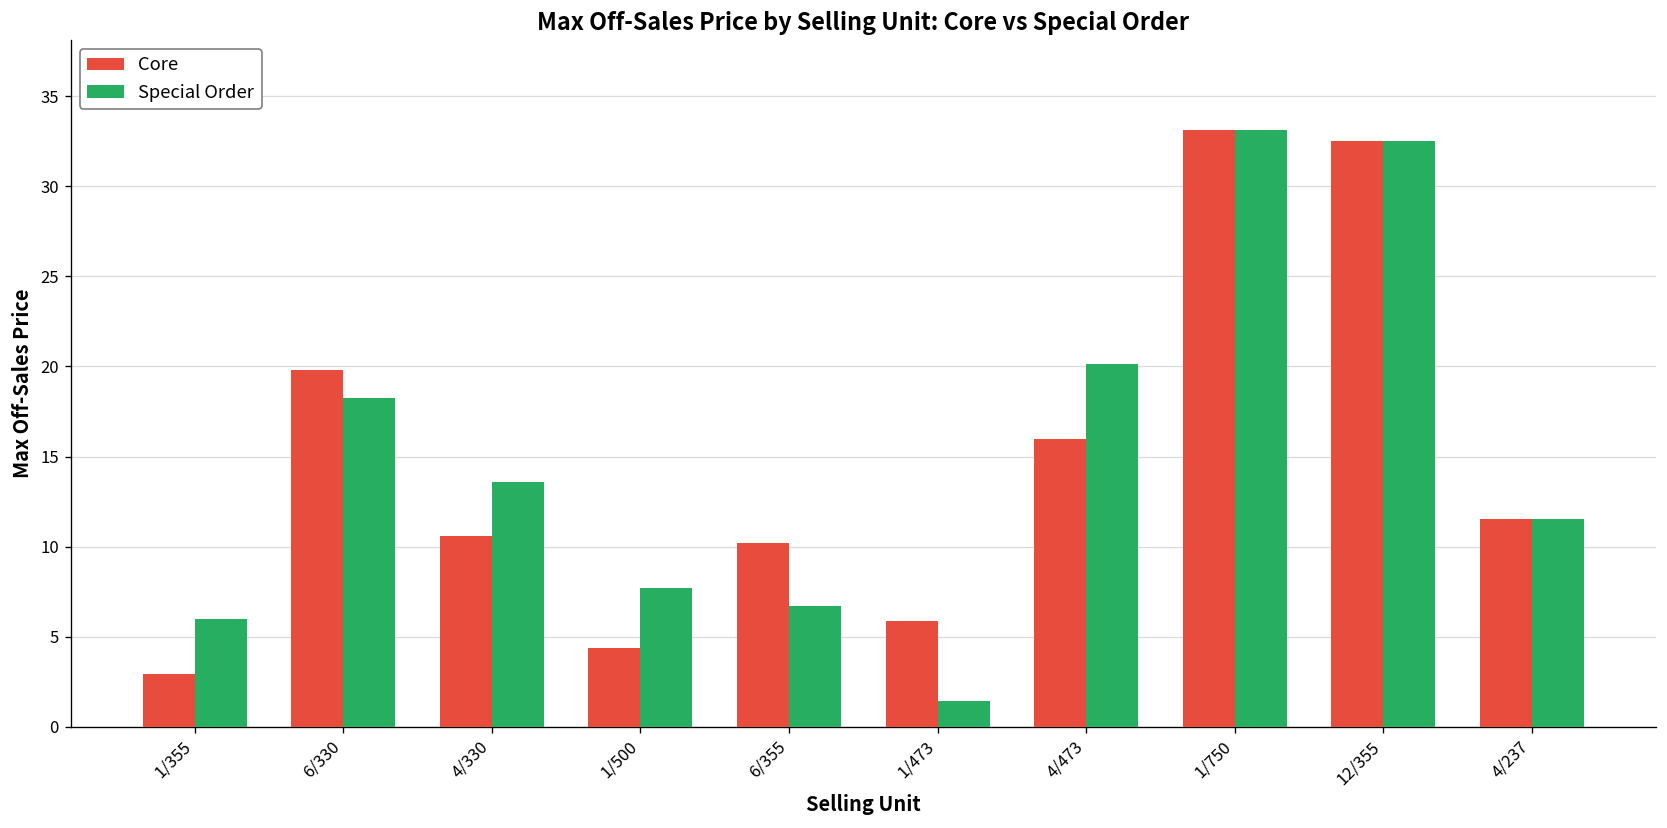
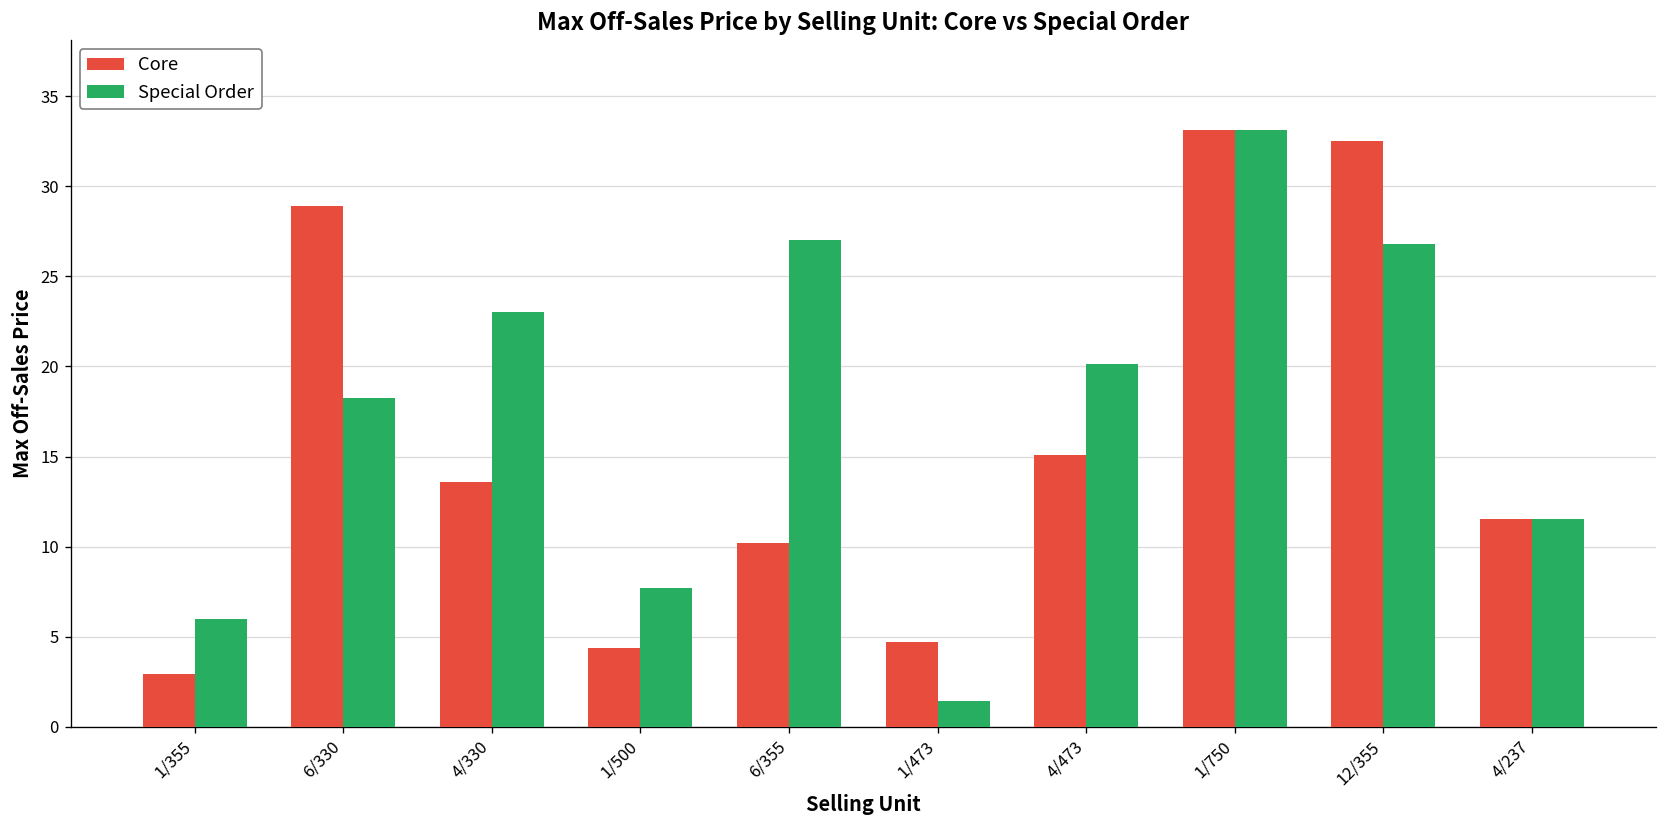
Core, 6/330: 19.8 -> 28.9
Core, 4/330: 10.6 -> 13.6
Special Order, 4/330: 13.6 -> 23.0
Special Order, 6/355: 6.7 -> 27.0
Core, 1/473: 5.9 -> 4.7
Core, 4/473: 16.0 -> 15.1
Special Order, 12/355: 32.5 -> 26.8
